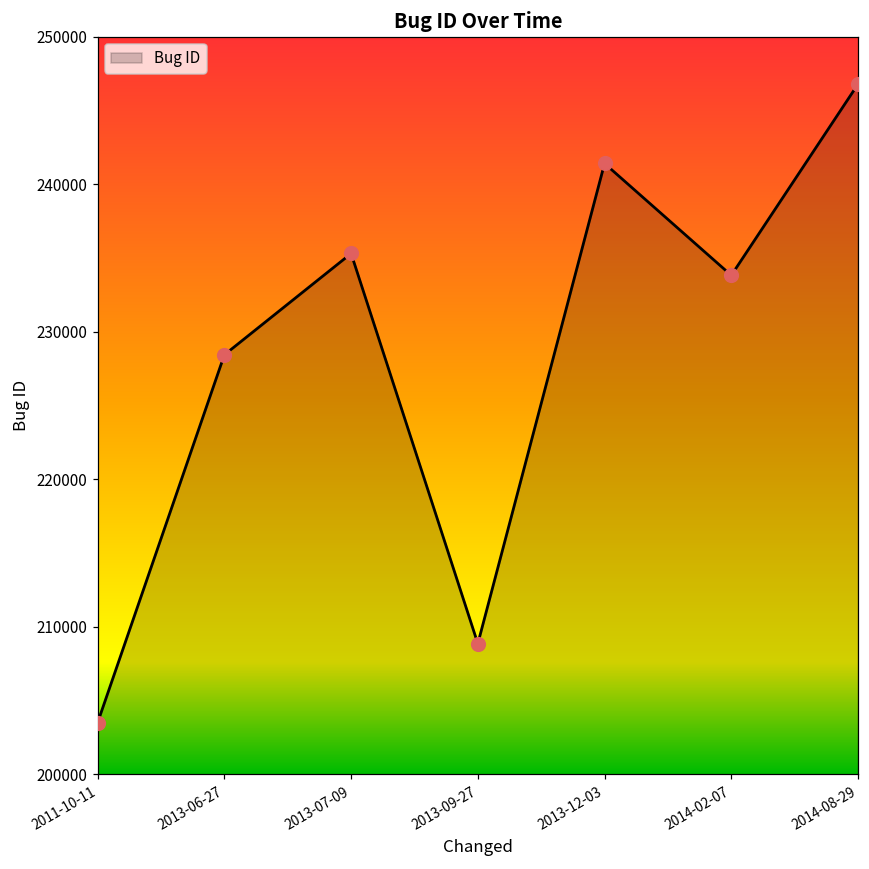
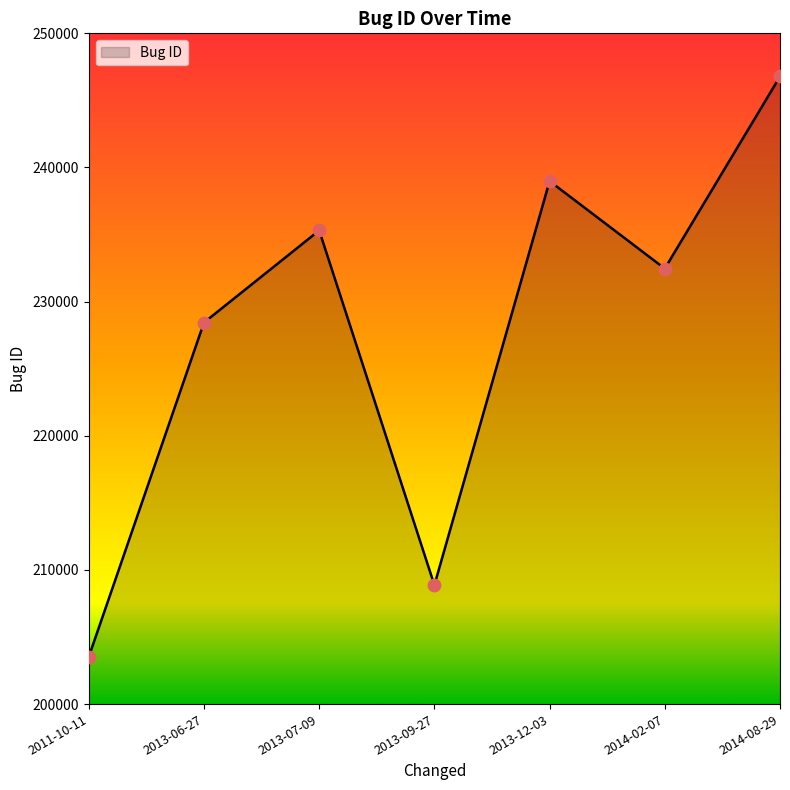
2013-12-03: 241400 -> 239000
2014-02-07: 233800 -> 232500
